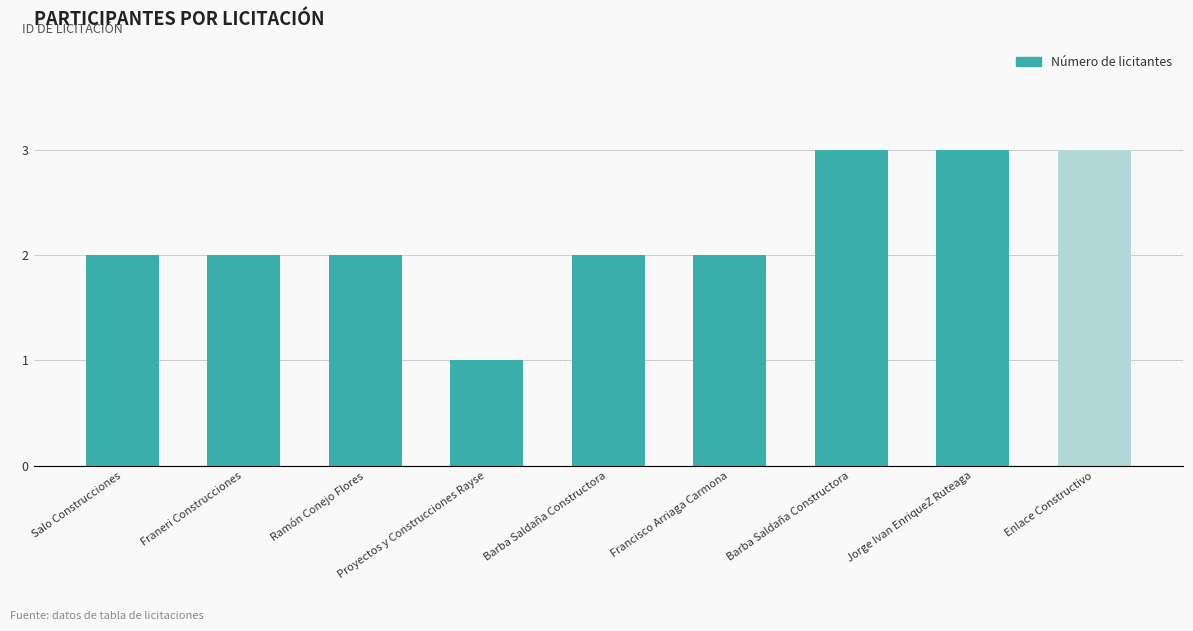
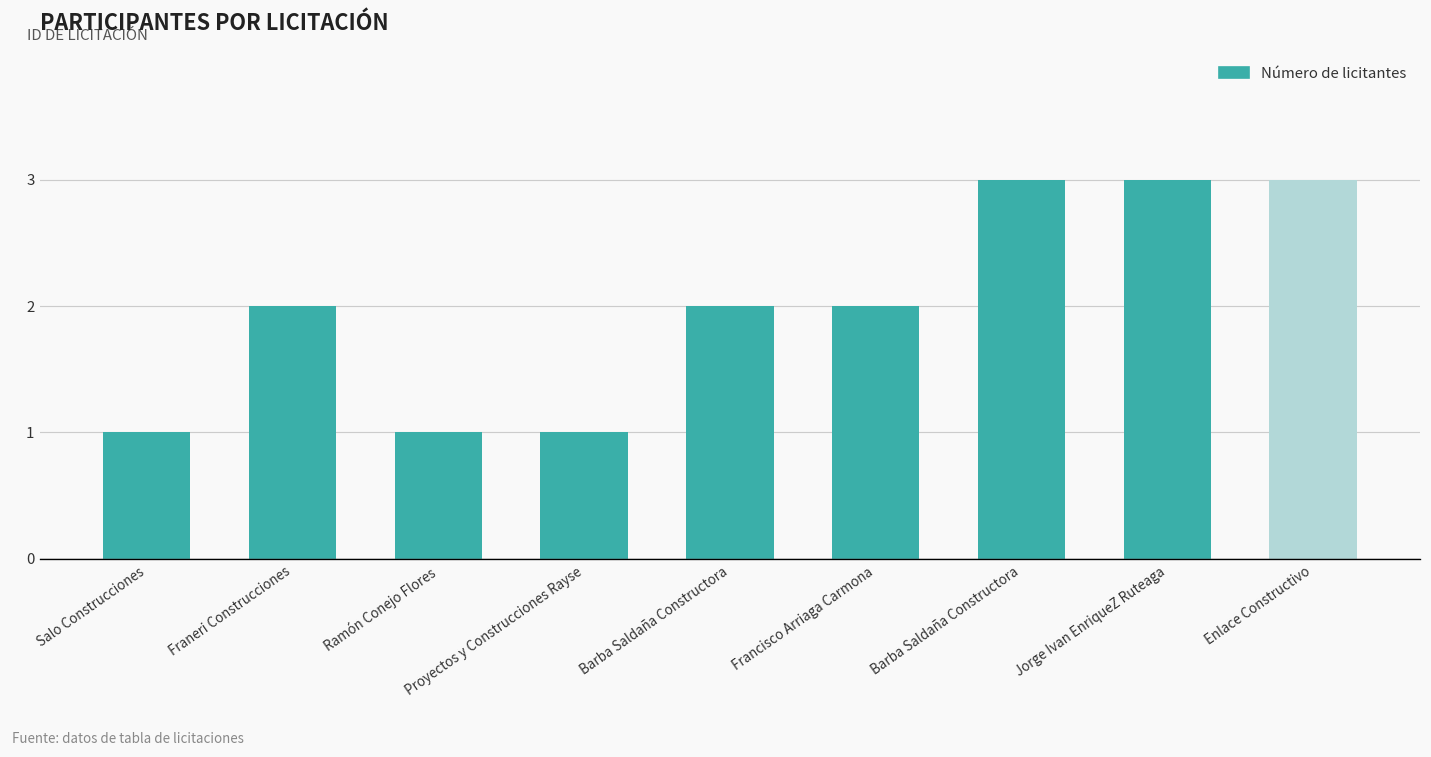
Salo Construcciones: 2 -> 1
Ramón Conejo Flores: 2 -> 1
